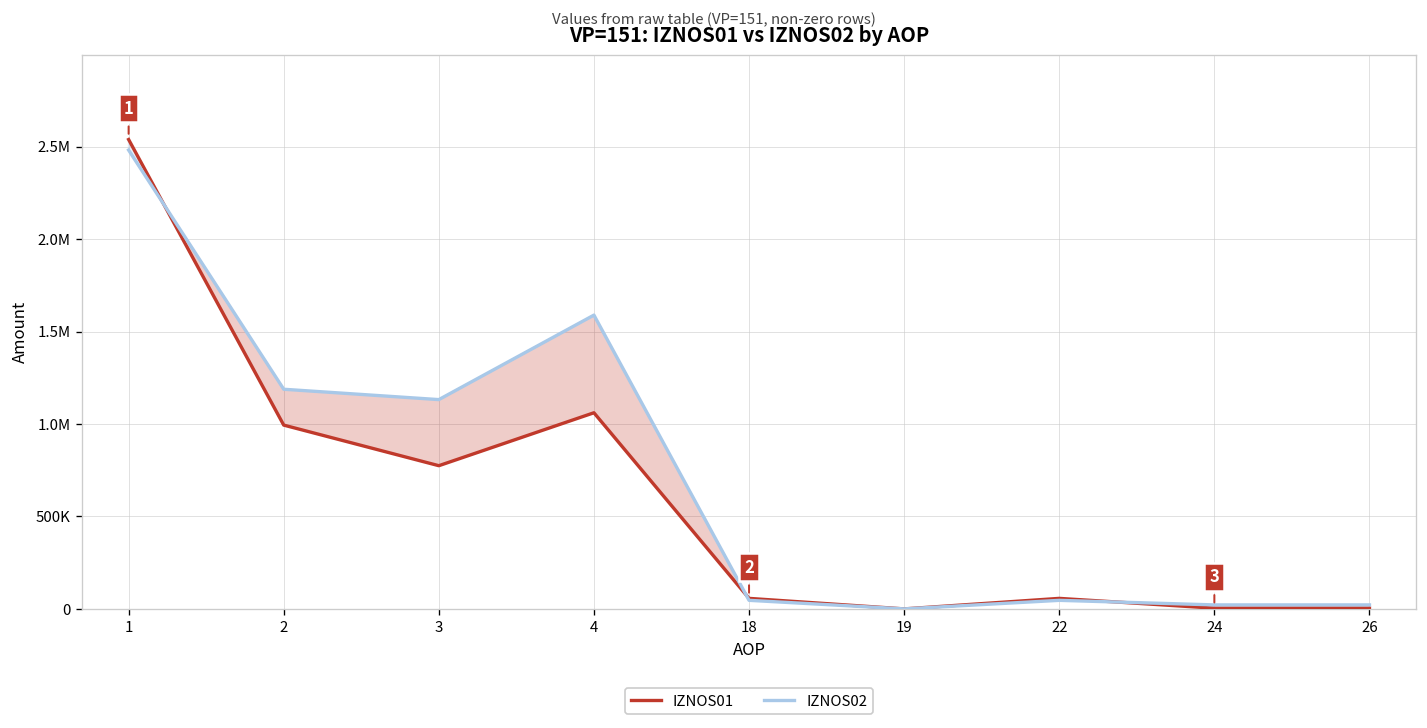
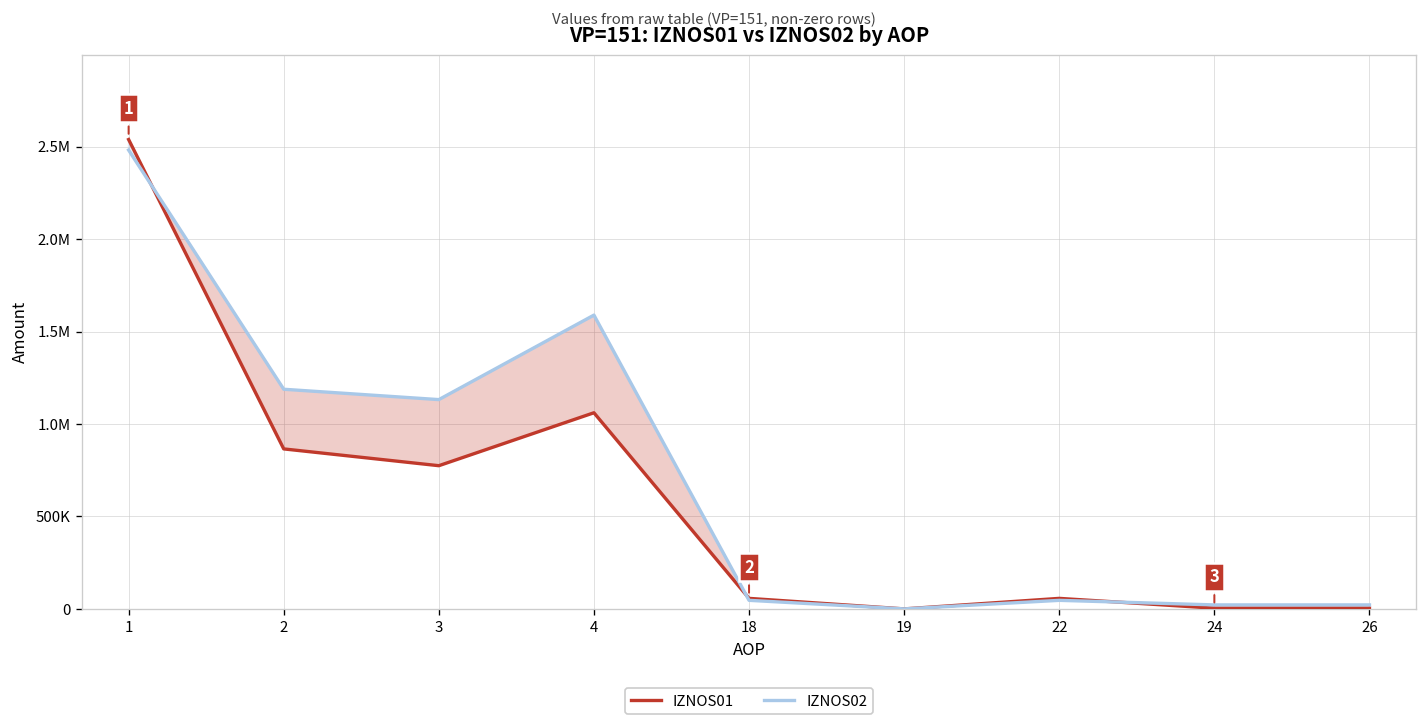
IZNOS01, 2: 990000 -> 870000
